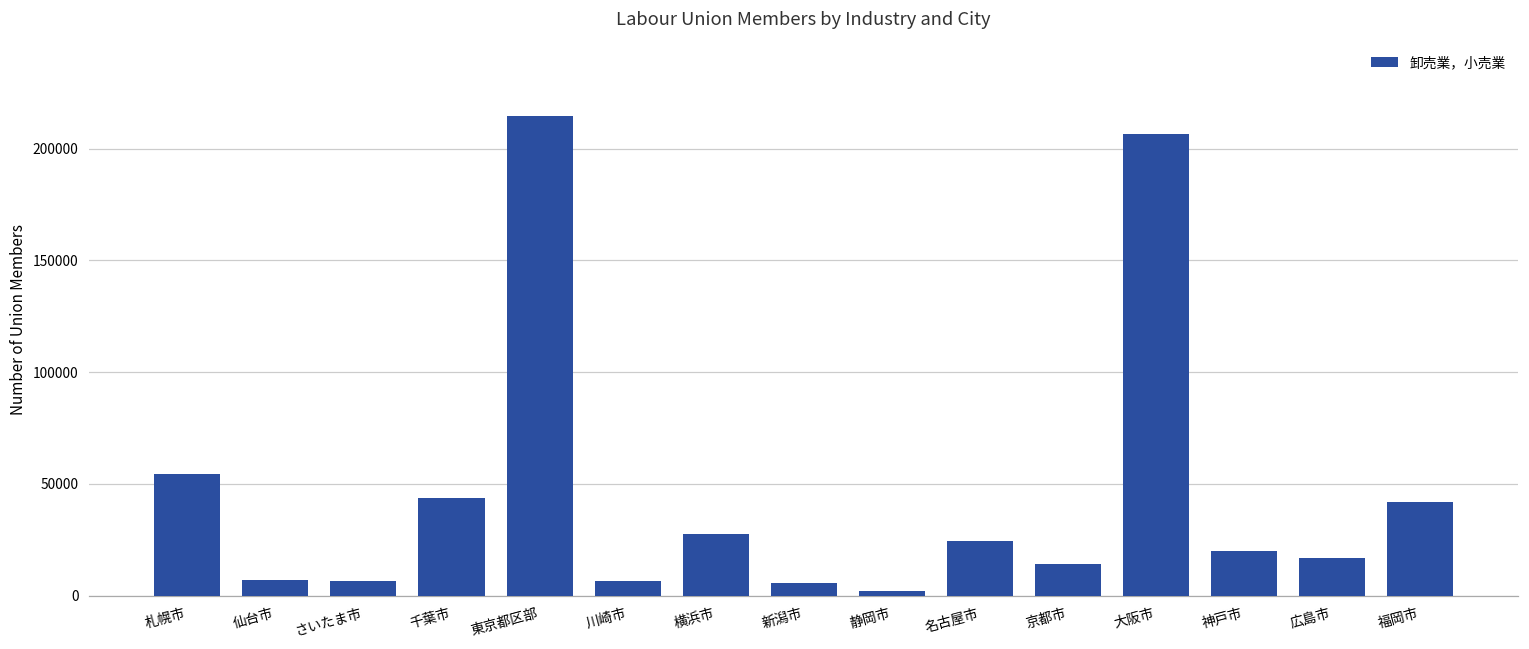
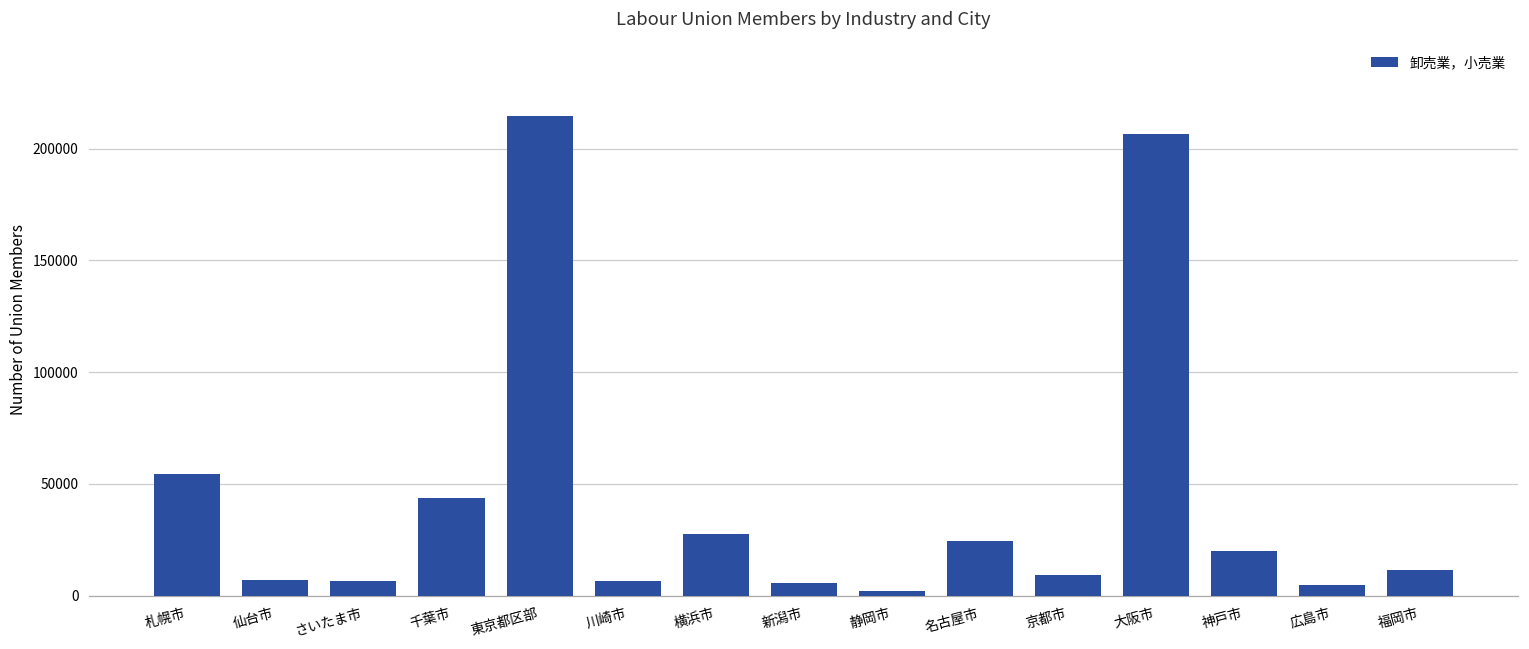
京都市: 14000 -> 9000
広島市: 17000 -> 5000
福岡市: 42000 -> 11000
